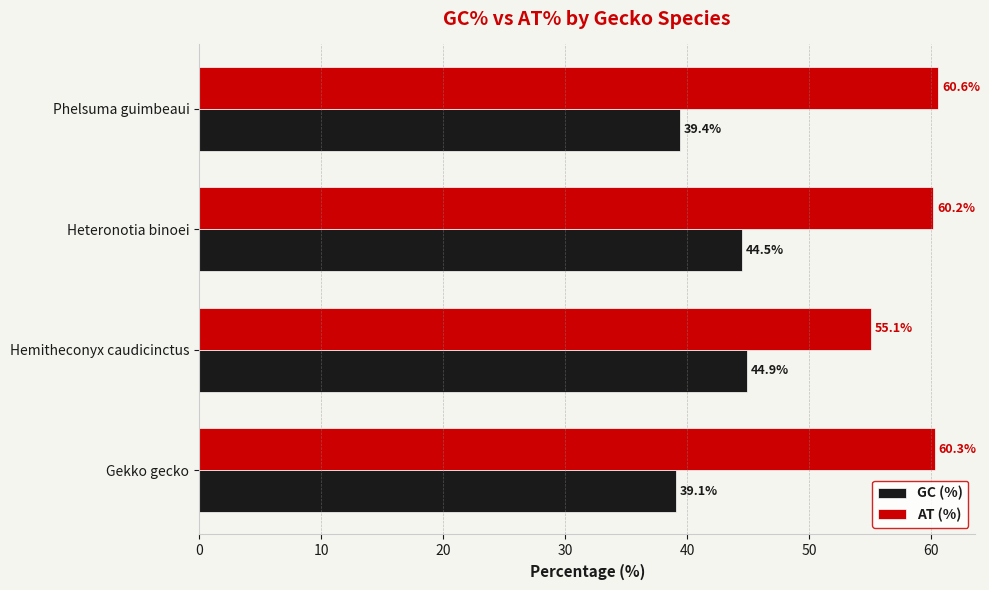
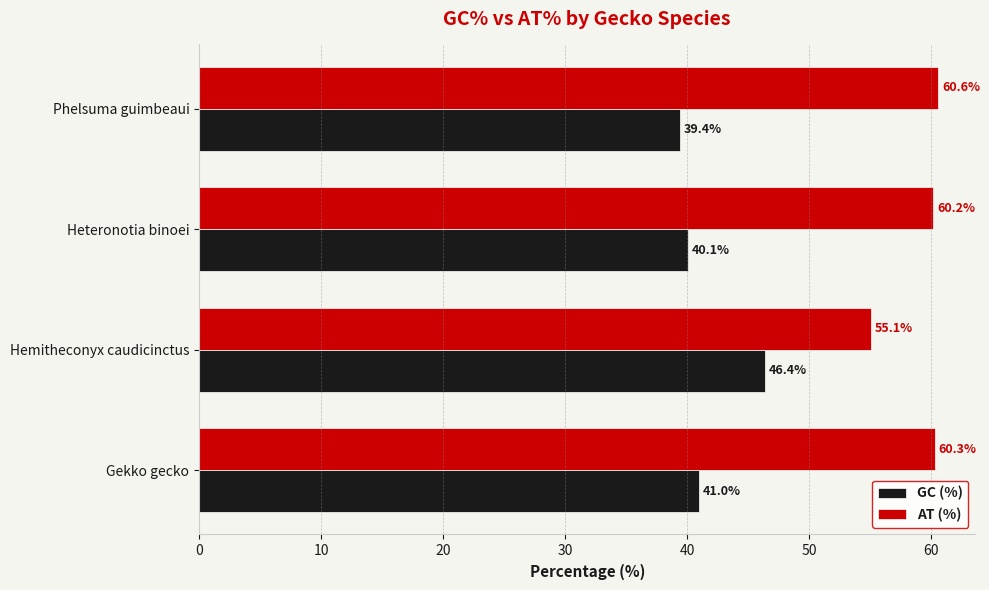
GC (%), Heteronotia binoei: 44.5% -> 40.1%
GC (%), Hemitheconyx caudicinctus: 44.9% -> 46.4%
GC (%), Gekko gecko: 39.1% -> 41.0%
